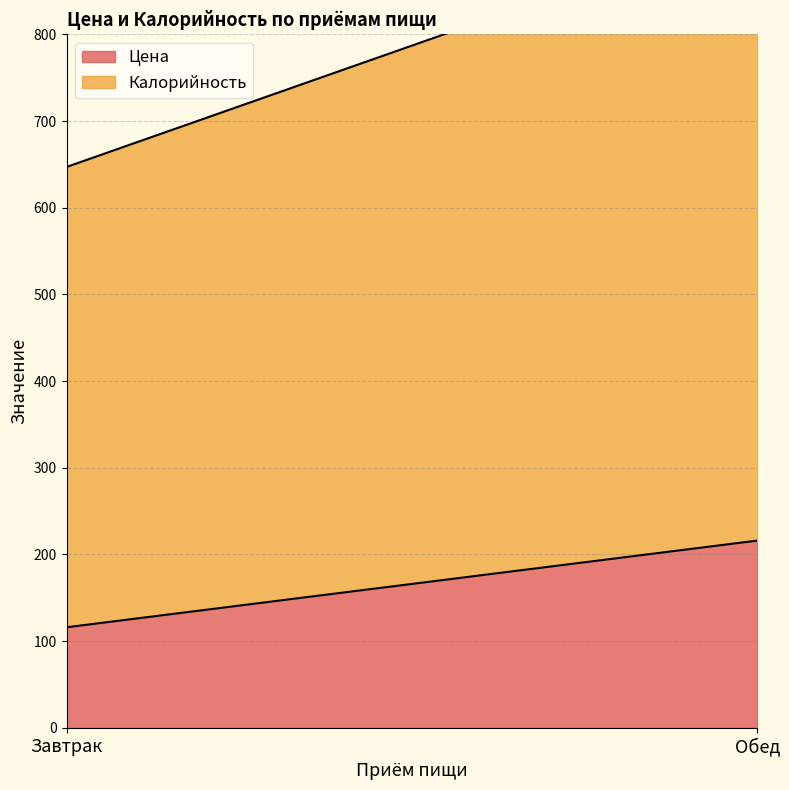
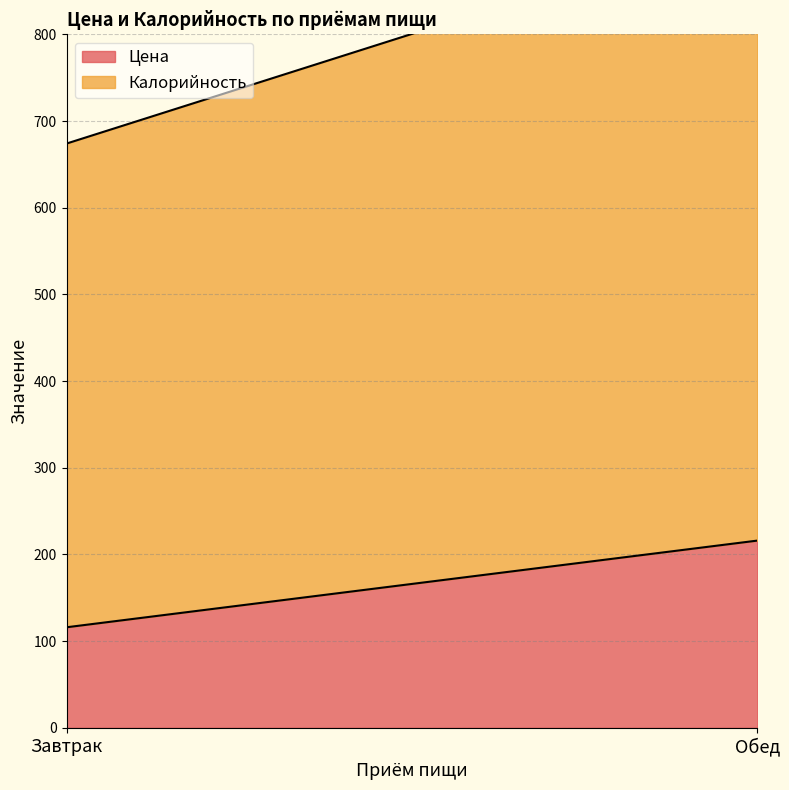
Калорийность, Завтрак: 530 -> 560
